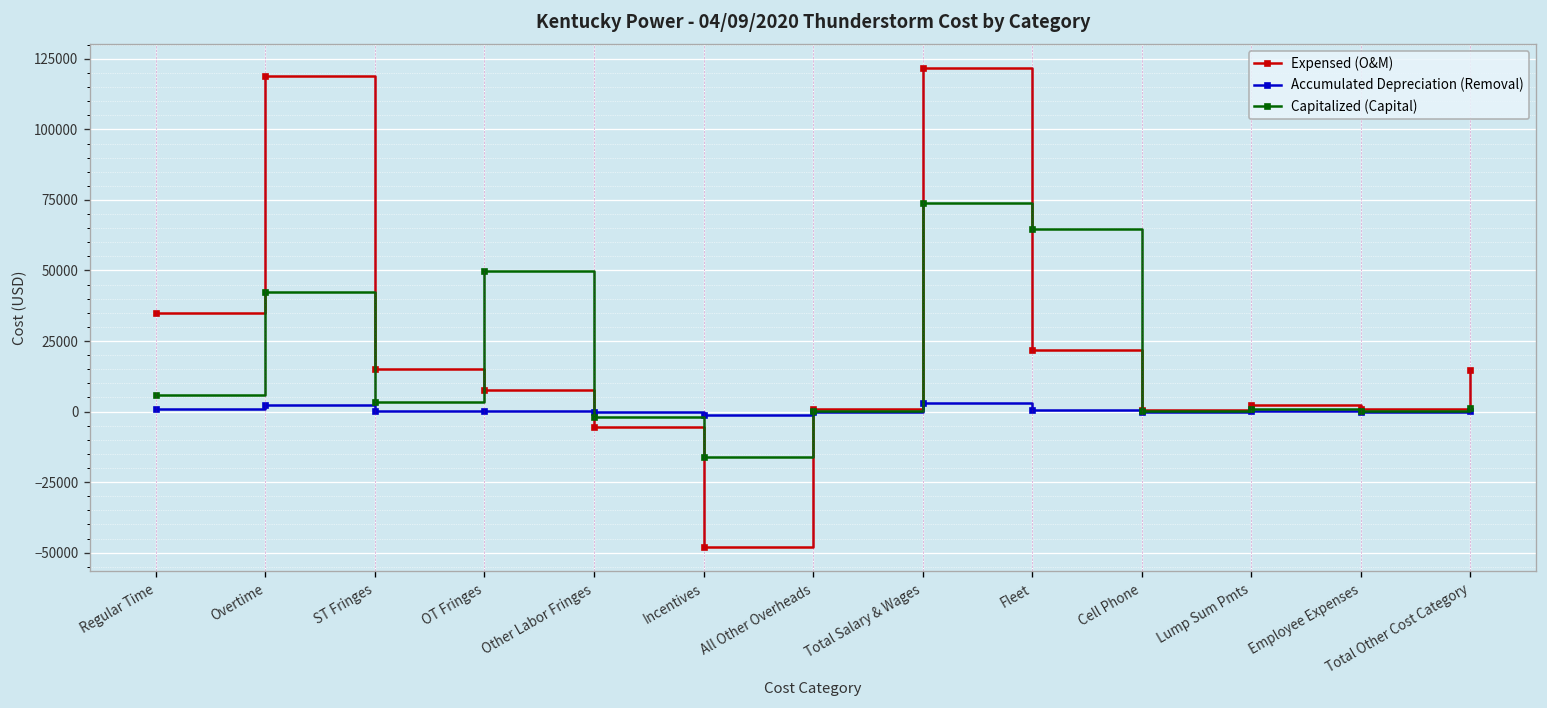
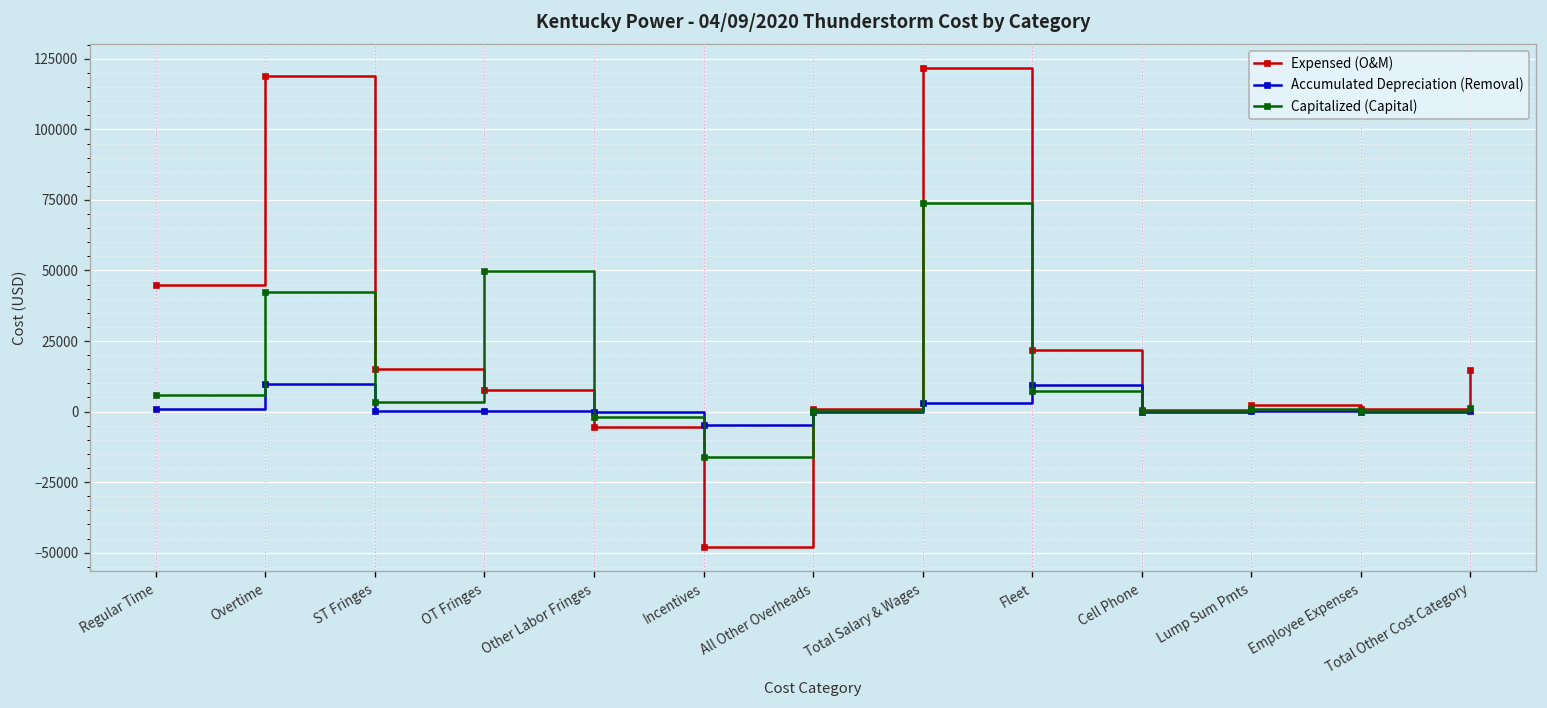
Expensed (O&M), Regular Time: 35000 -> 45000
Accumulated Depreciation (Removal), Overtime: 2000 -> 10000
Accumulated Depreciation (Removal), Incentives: -1000 -> -5000
Accumulated Depreciation (Removal), Fleet: 0 -> 9000
Capitalized (Capital), Fleet: 65000 -> 7000
